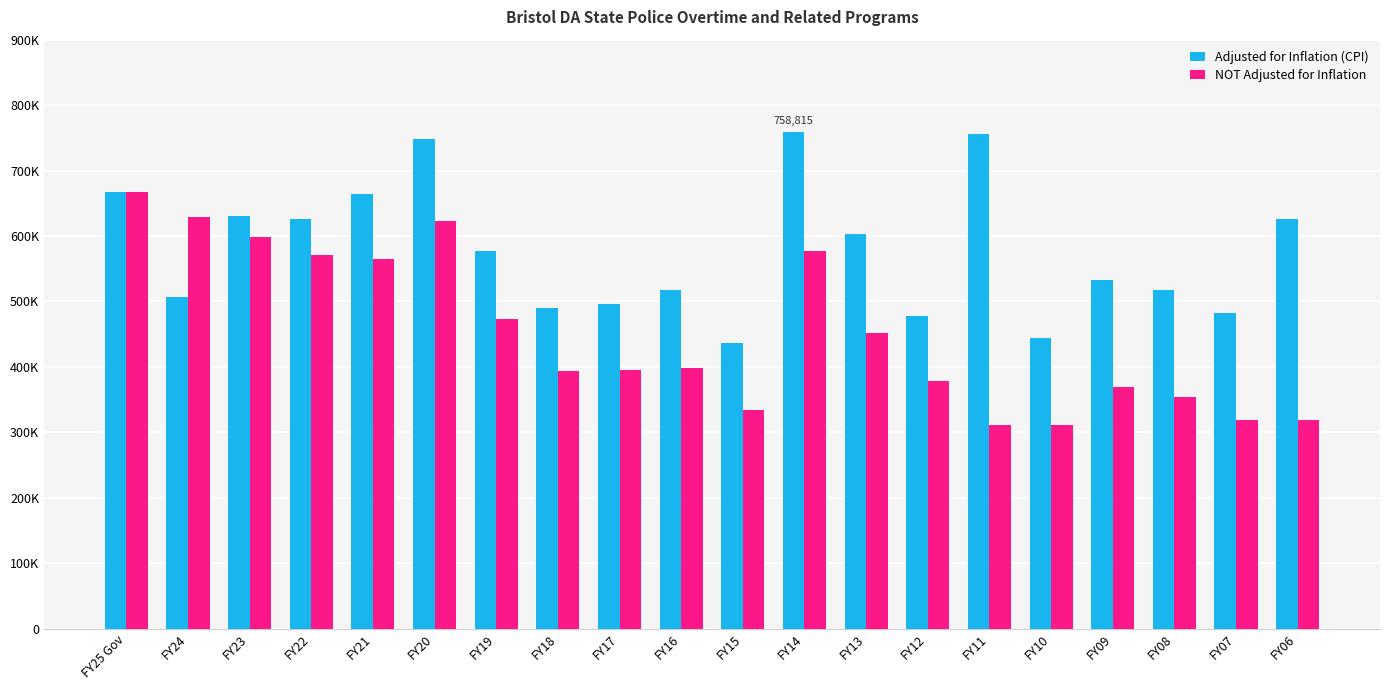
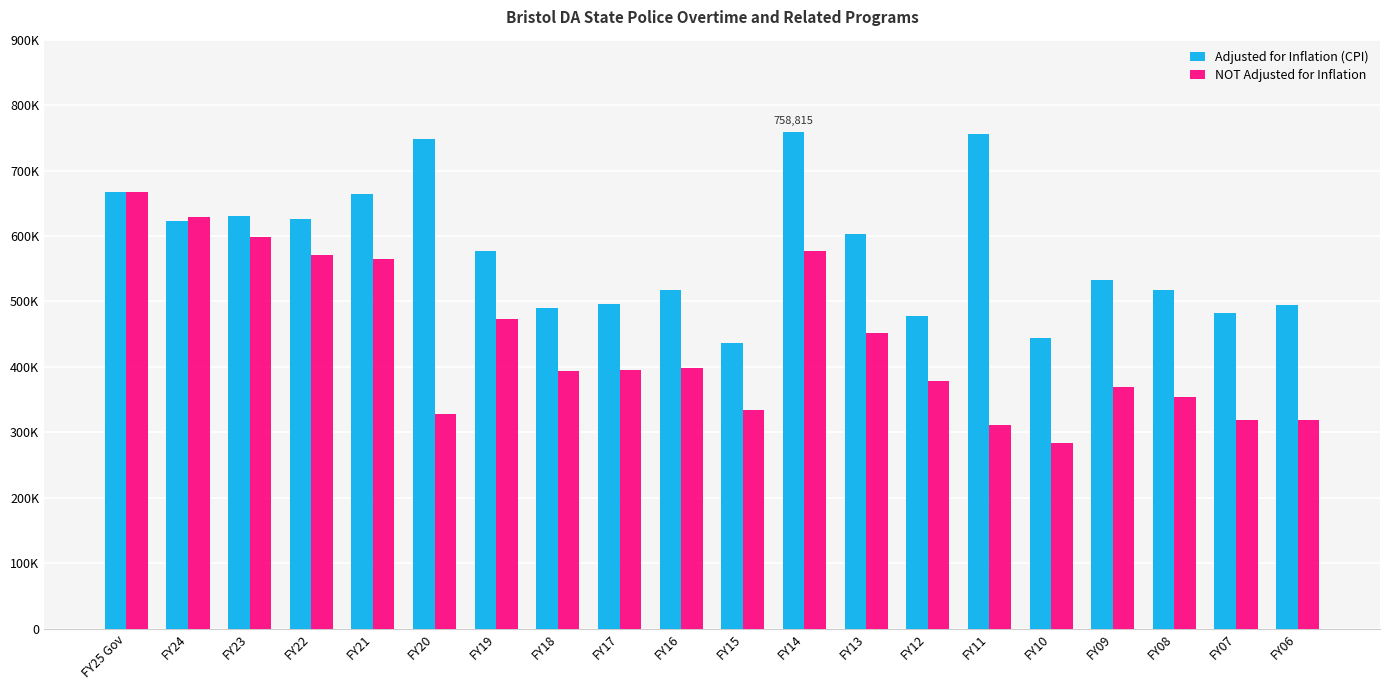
Adjusted for Inflation (CPI), FY24: 510000 -> 620000
NOT Adjusted for Inflation, FY20: 620000 -> 330000
NOT Adjusted for Inflation, FY10: 310000 -> 280000
Adjusted for Inflation (CPI), FY06: 630000 -> 500000
